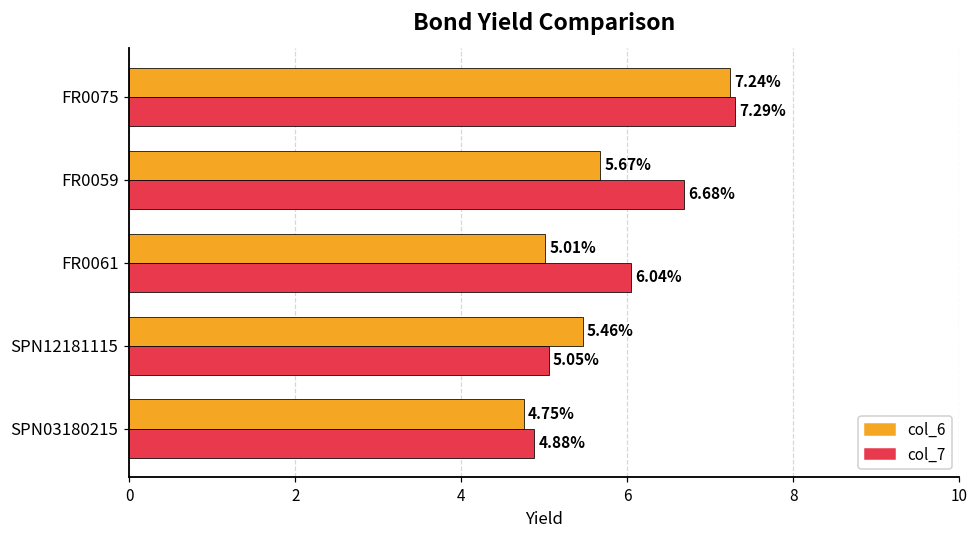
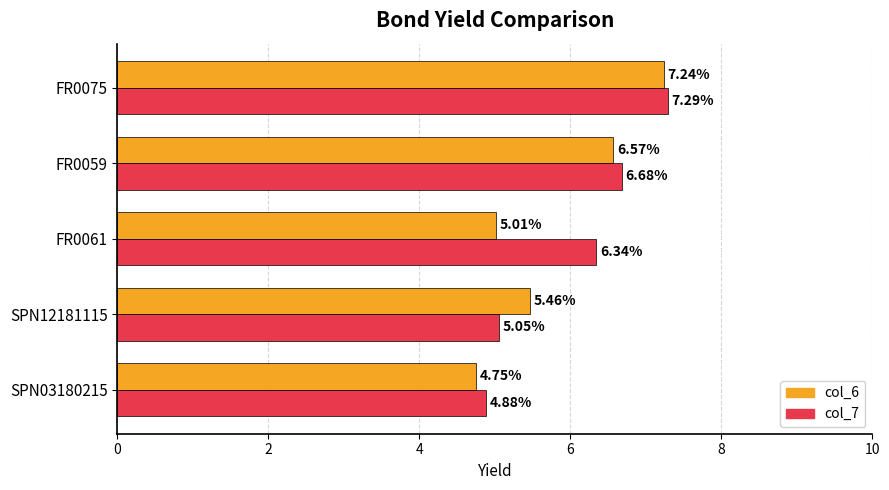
col_6, FR0059: 5.67% -> 6.57%
col_7, FR0061: 6.04% -> 6.34%
